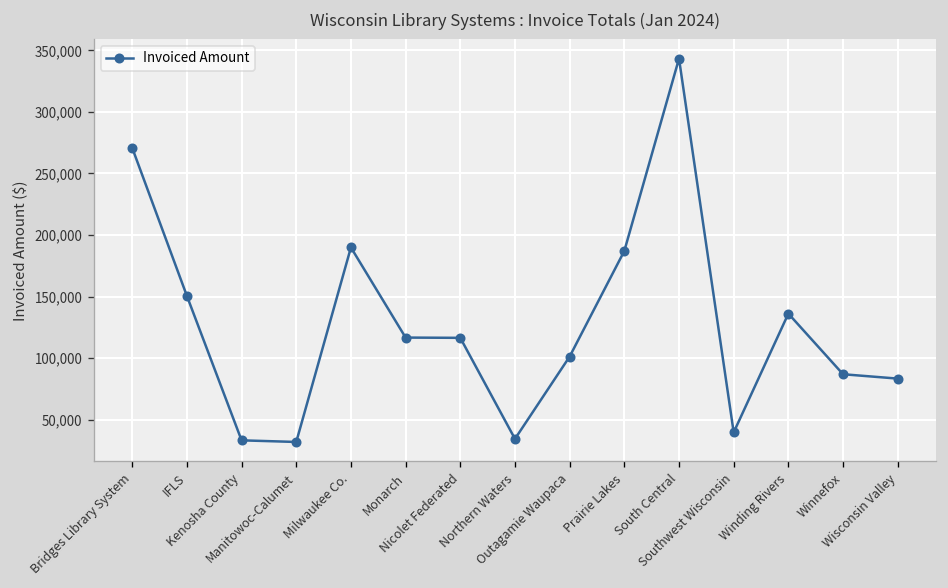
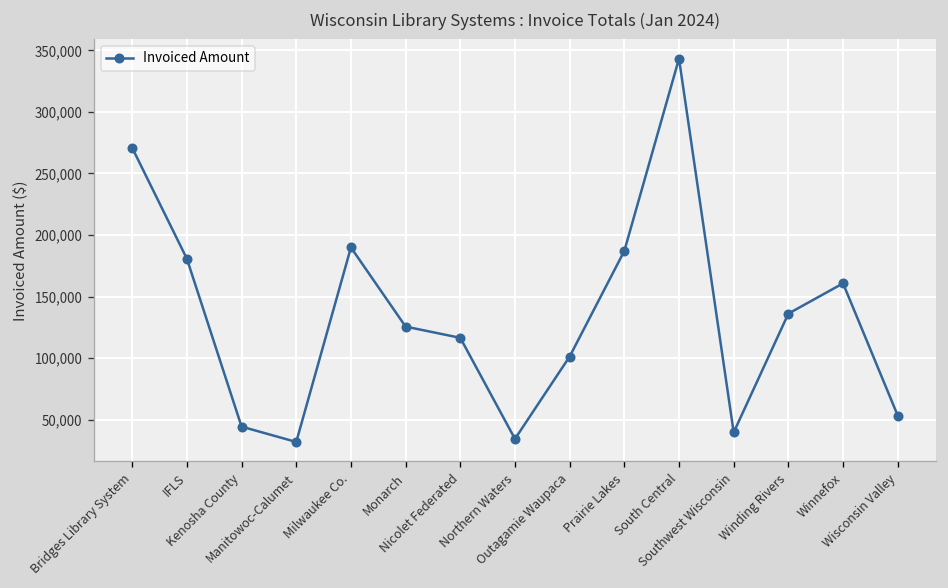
IFLS: 150,000 -> 181,000
Kenosha County: 33,000 -> 44,000
Monarch: 117,000 -> 126,000
Winnefox: 87,000 -> 161,000
Wisconsin Valley: 83,000 -> 53,000
